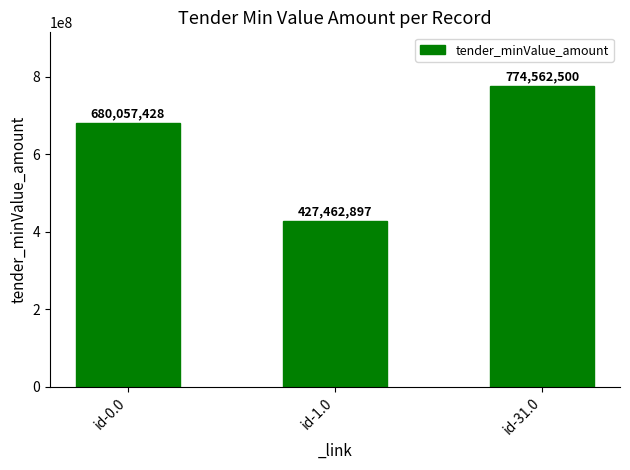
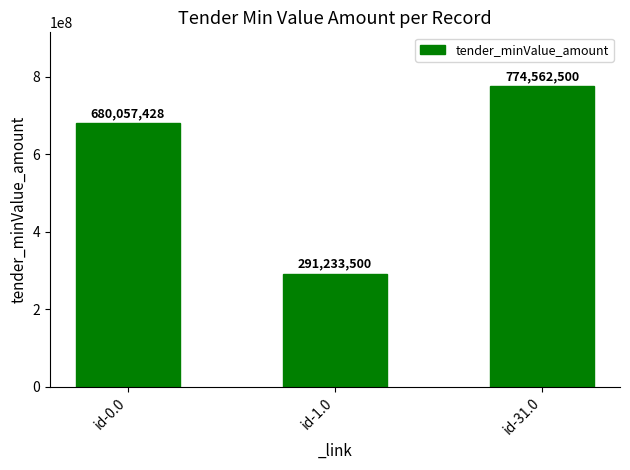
id-1.0: 427,462,897 -> 291,233,500
